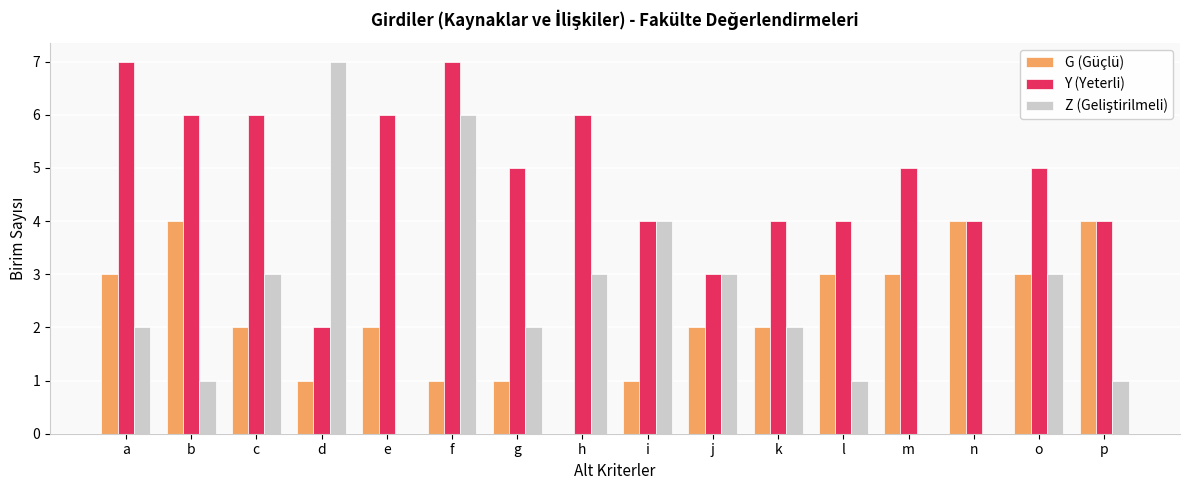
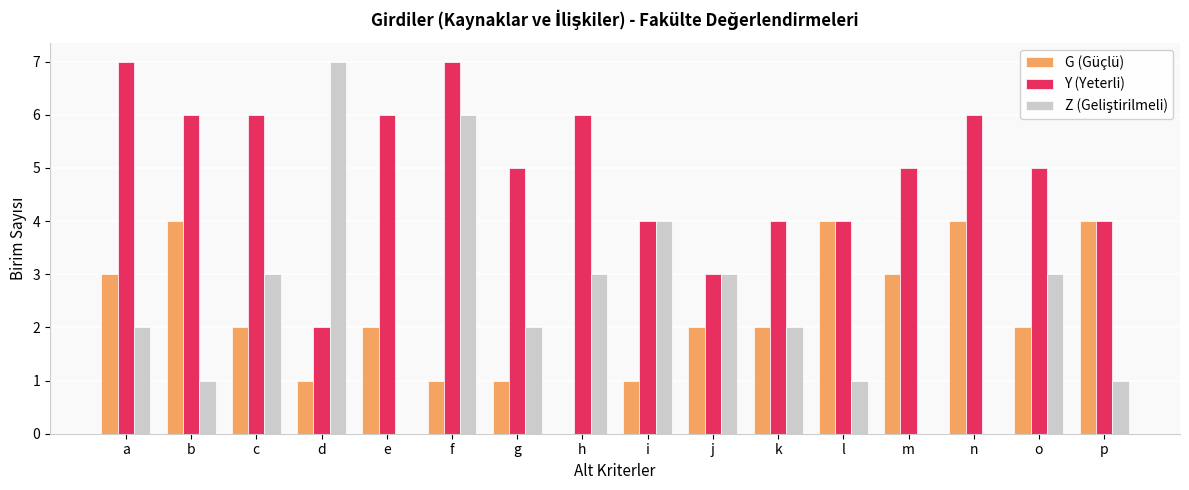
G (Güçlü), l: 3 -> 4
Y (Yeterli), n: 4 -> 6
G (Güçlü), o: 3 -> 2
